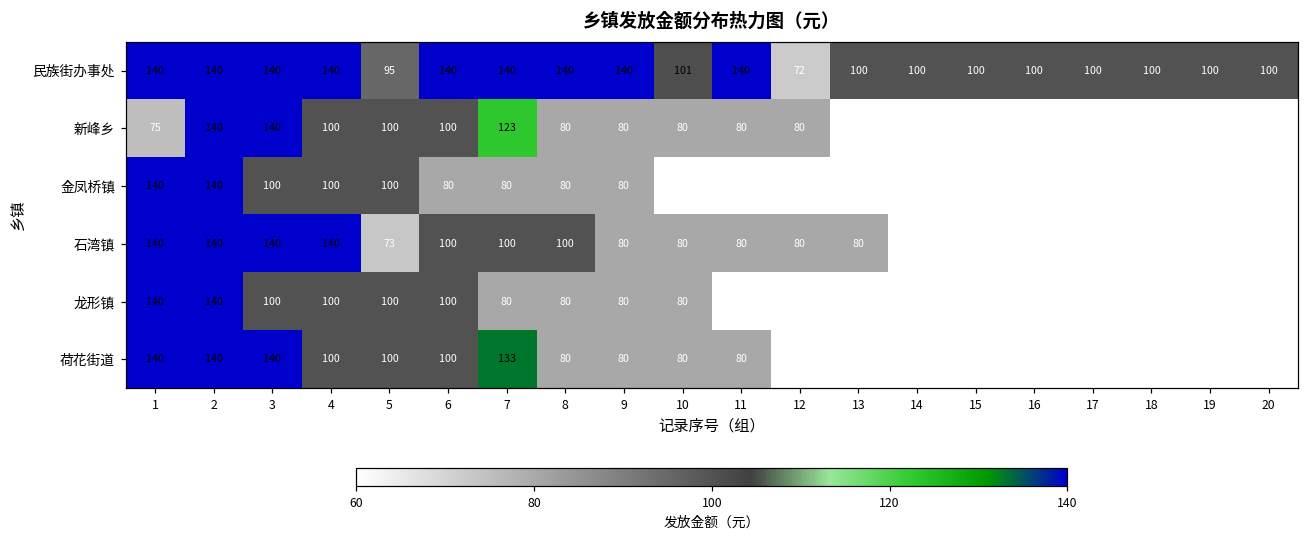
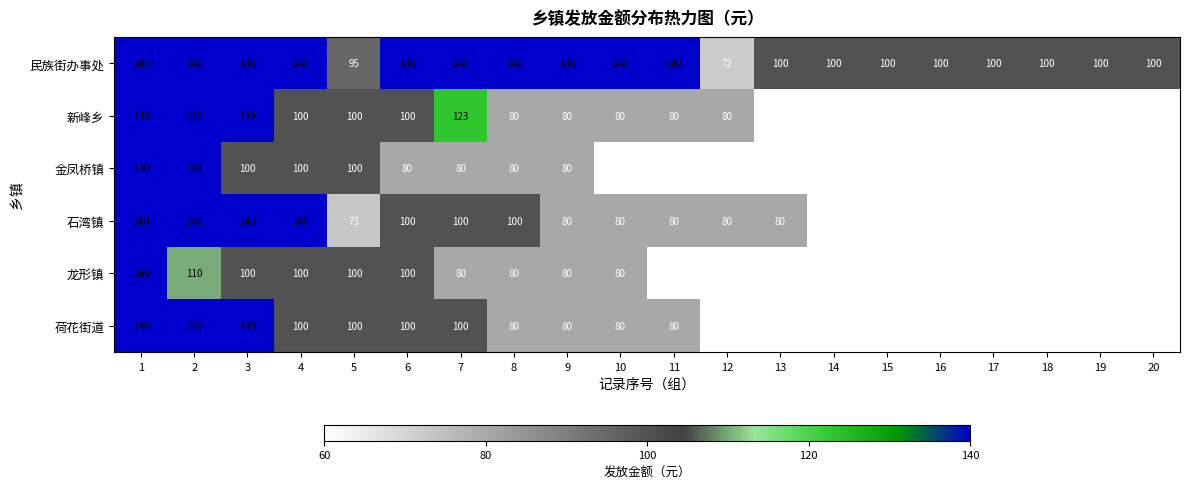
民族街办事处, 10: 101 -> 140
新峰乡, 1: 75 -> 140
龙形镇, 2: 140 -> 110
荷花街道, 7: 133 -> 100
